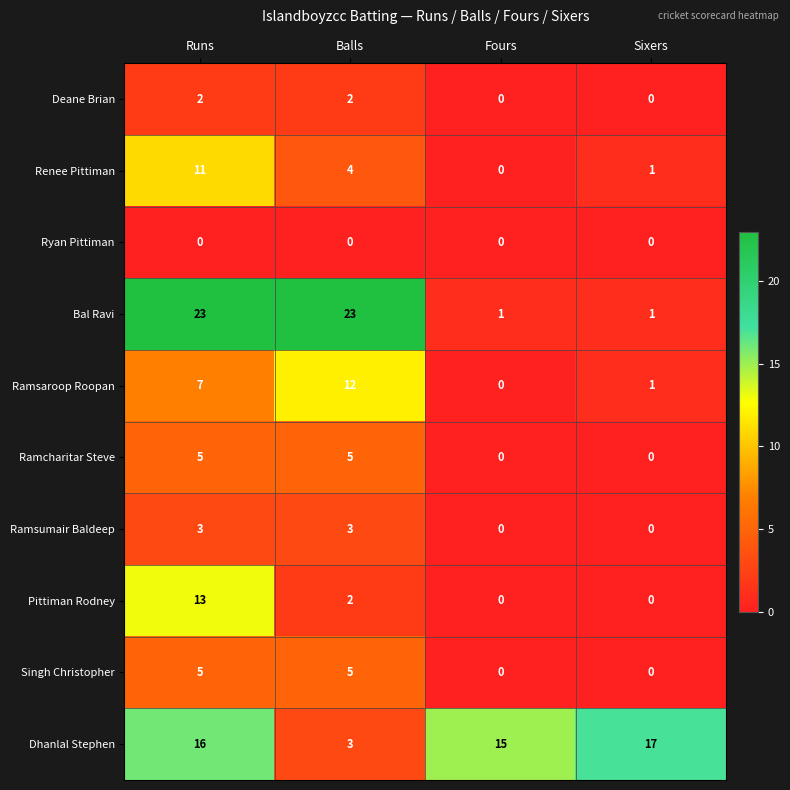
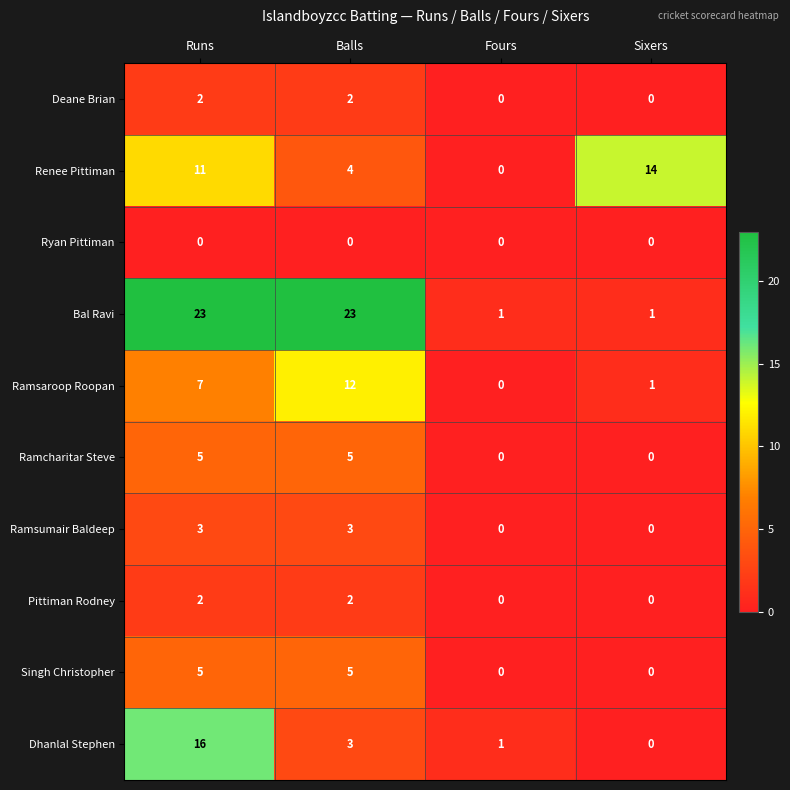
Renee Pittiman, Sixers: 1 -> 14
Pittiman Rodney, Runs: 13 -> 2
Dhanlal Stephen, Fours: 15 -> 1
Dhanlal Stephen, Sixers: 17 -> 0
